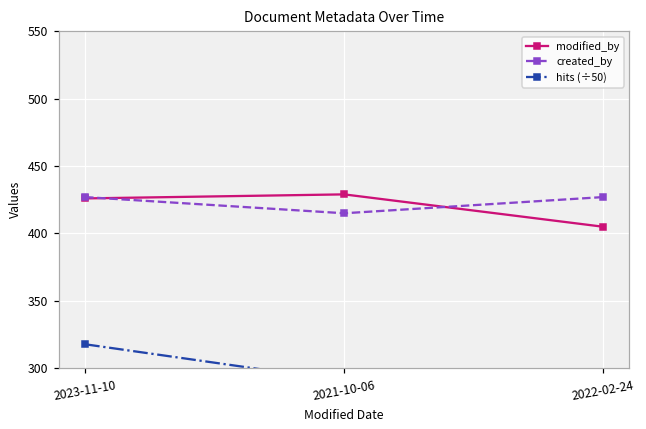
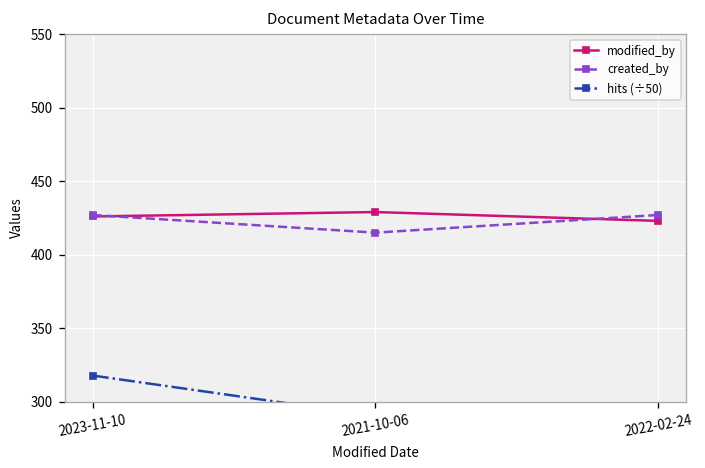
modified_by, 2022-02-24: 405 -> 423
